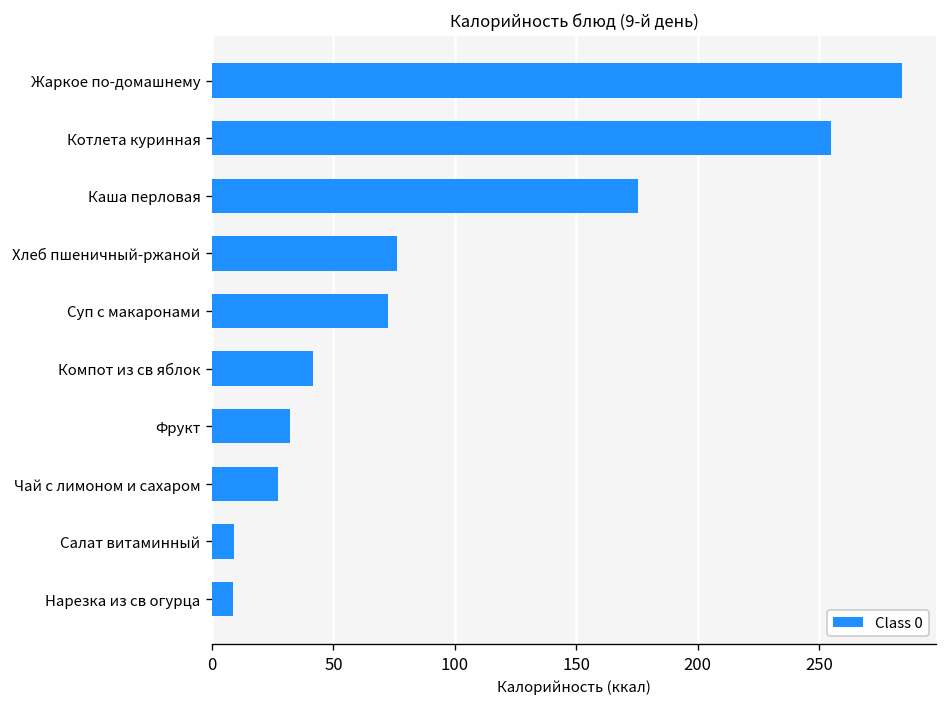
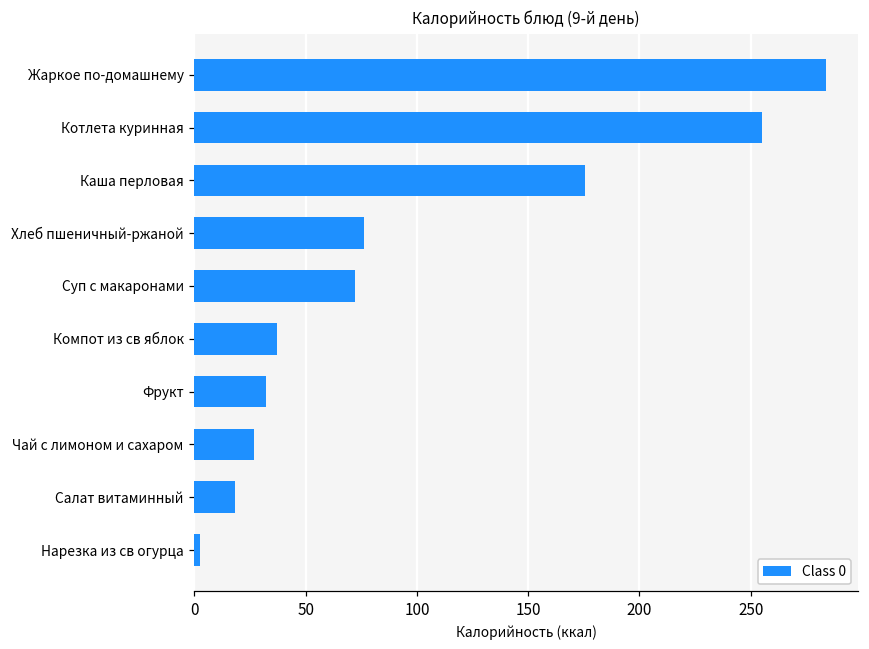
Компот из св яблок: 42 -> 37
Салат витаминный: 9 -> 18
Нарезка из св огурца: 9 -> 3
